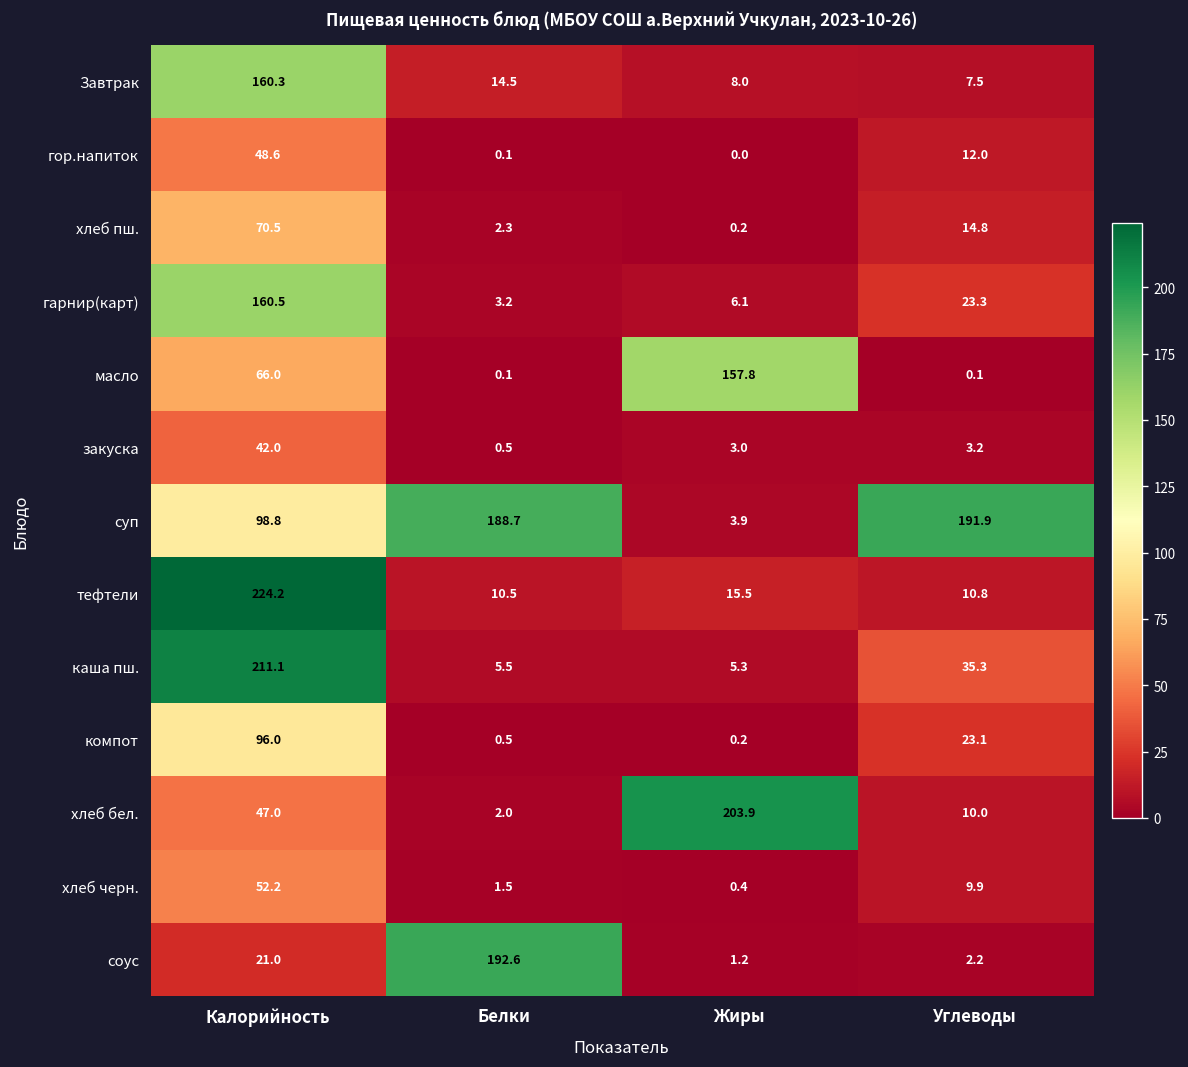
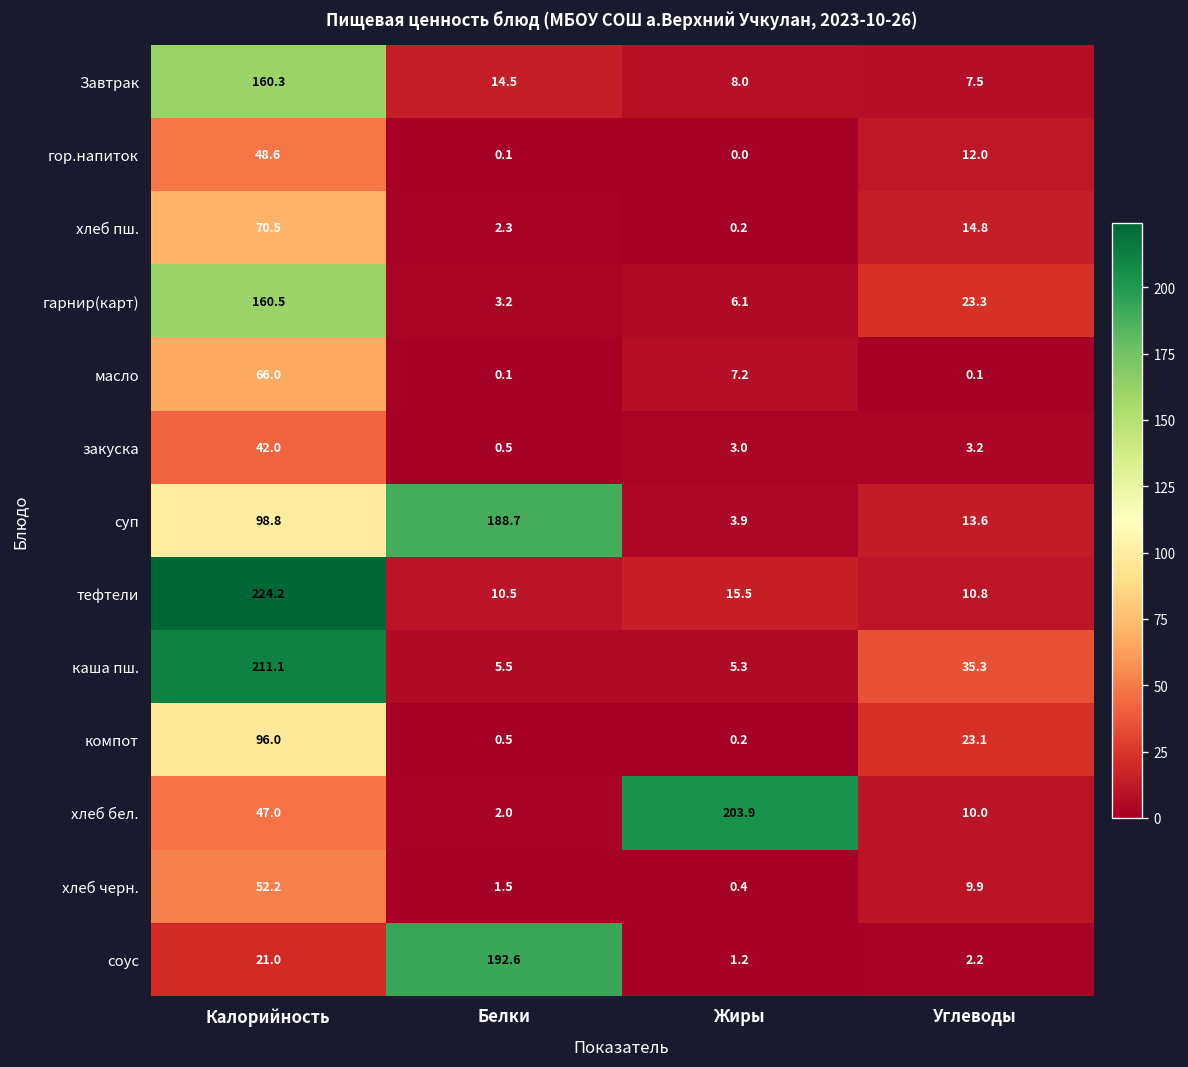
масло, Жиры: 157.8 -> 7.2
суп, Углеводы: 191.9 -> 13.6
